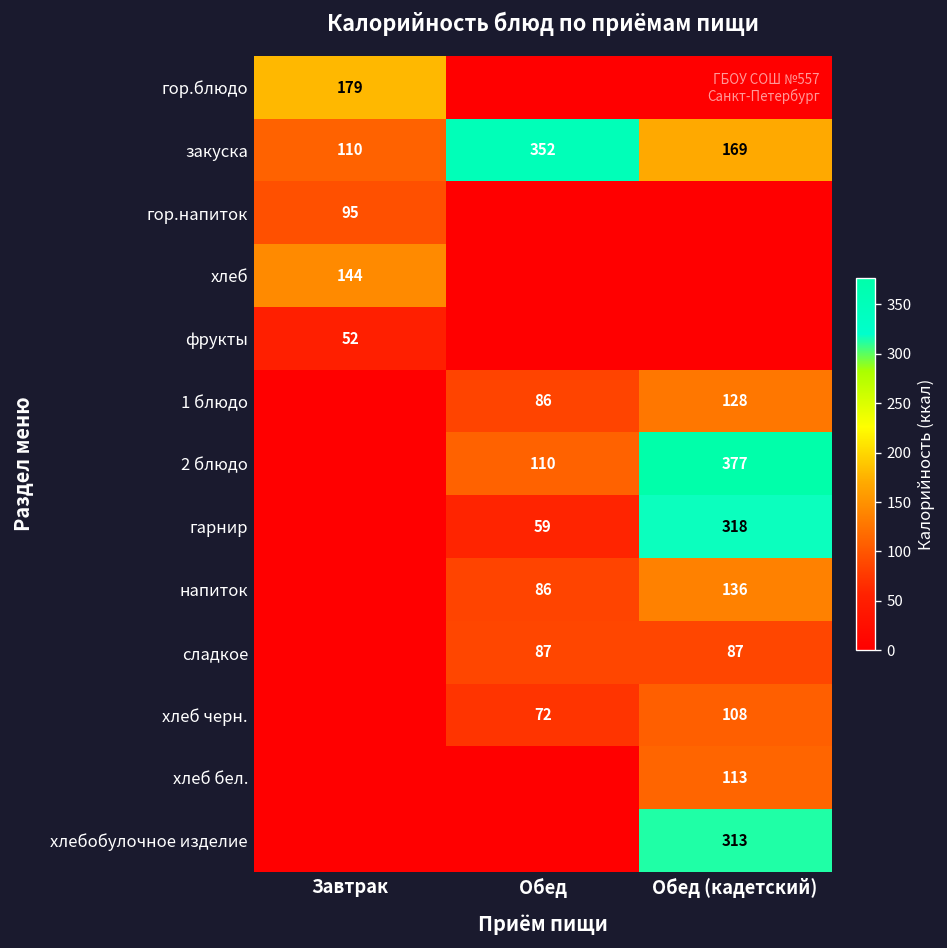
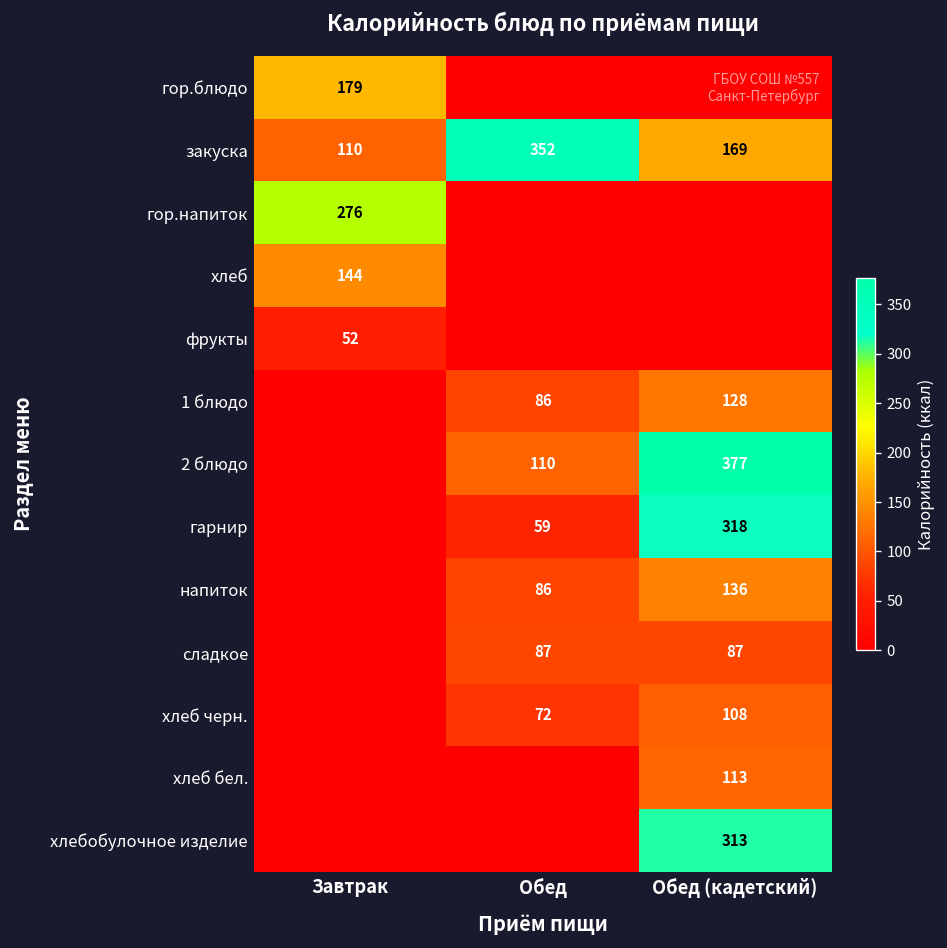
гор.напиток, Завтрак: 95 -> 276
